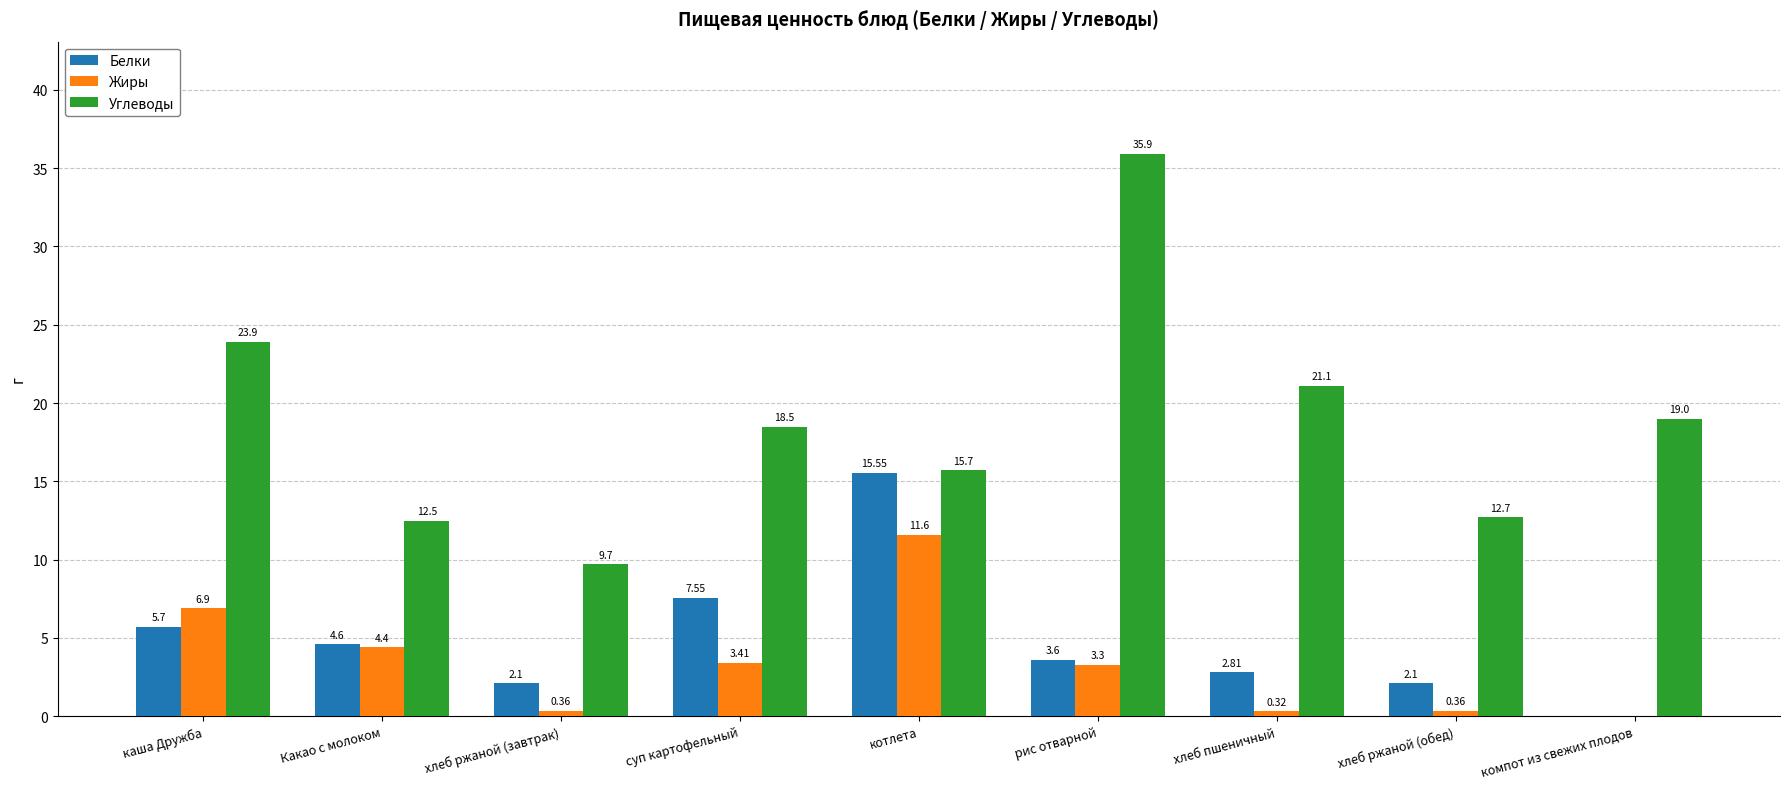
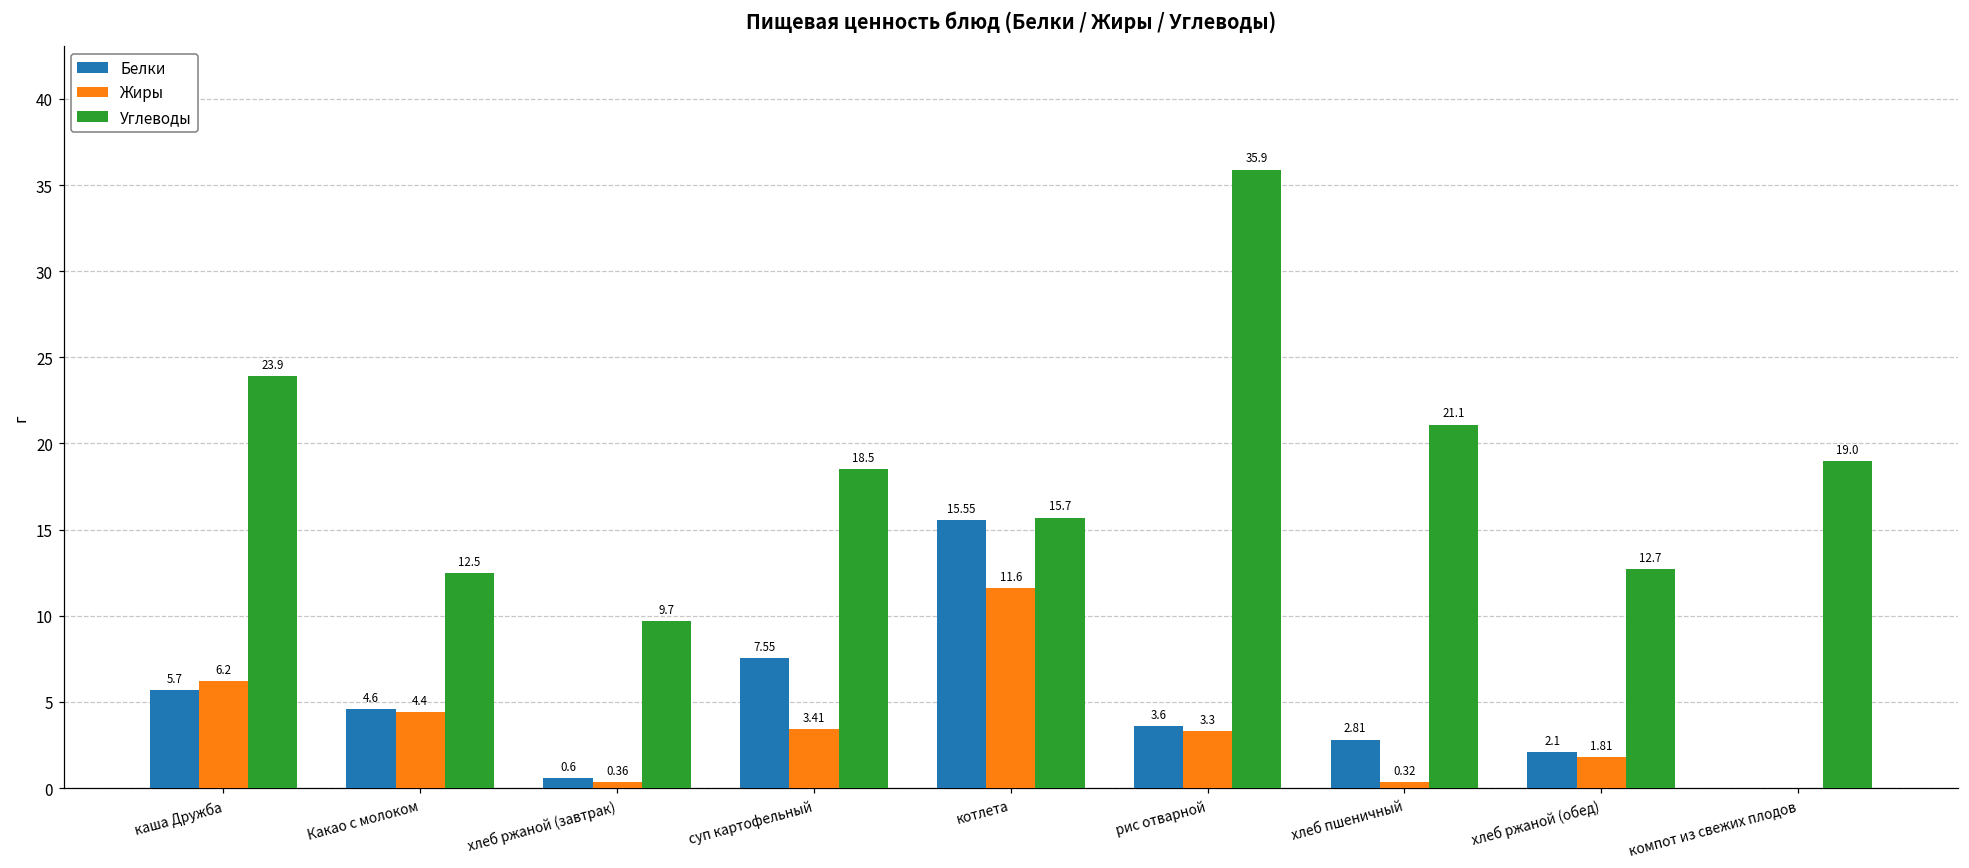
Жиры, каша Дружба: 6.9 -> 6.2
Белки, хлеб ржаной (завтрак): 2.1 -> 0.6
Жиры, хлеб ржаной (обед): 0.36 -> 1.81
